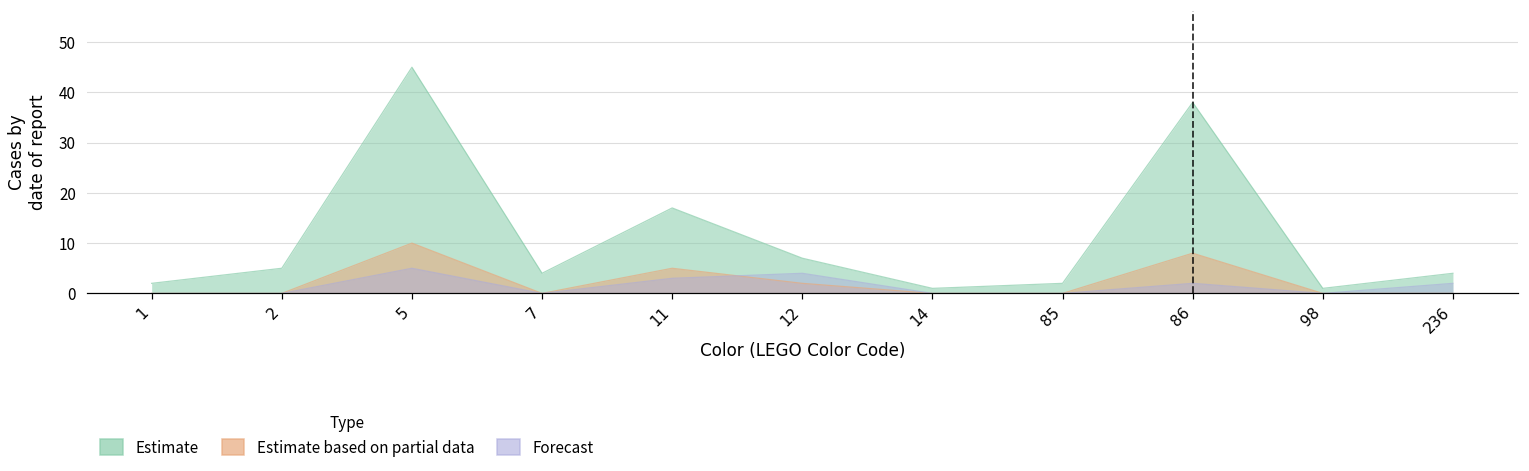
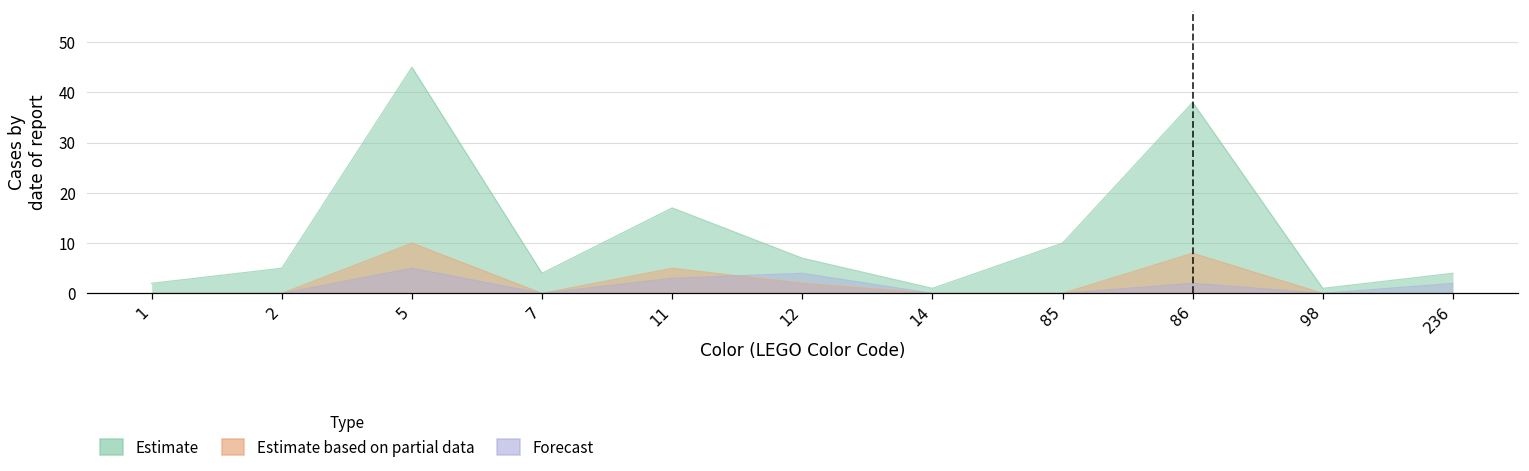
Estimate, 85: 2 -> 10
